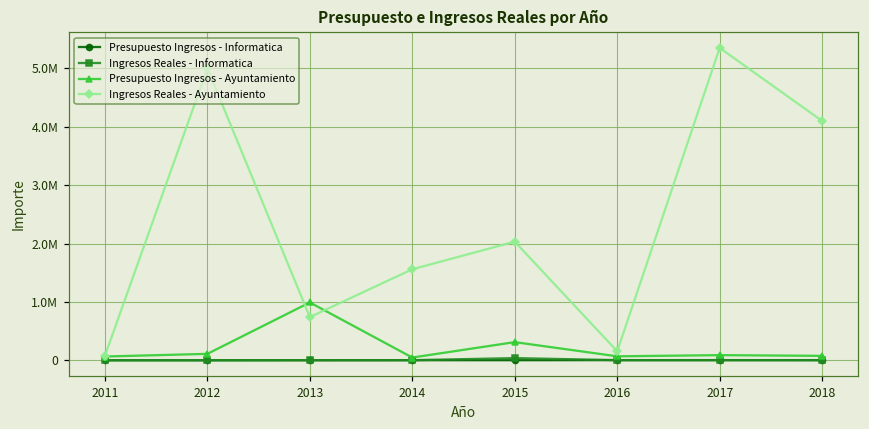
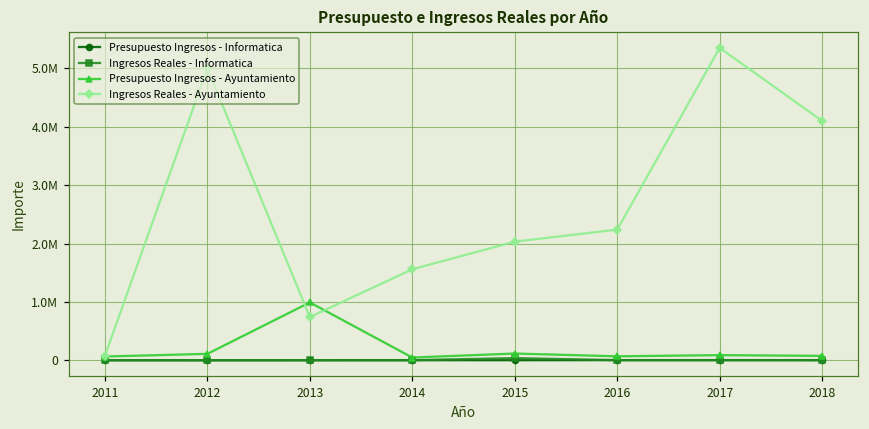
Presupuesto Ingresos - Ayuntamiento, 2015: 300000 -> 100000
Ingresos Reales - Ayuntamiento, 2016: 200000 -> 2200000
